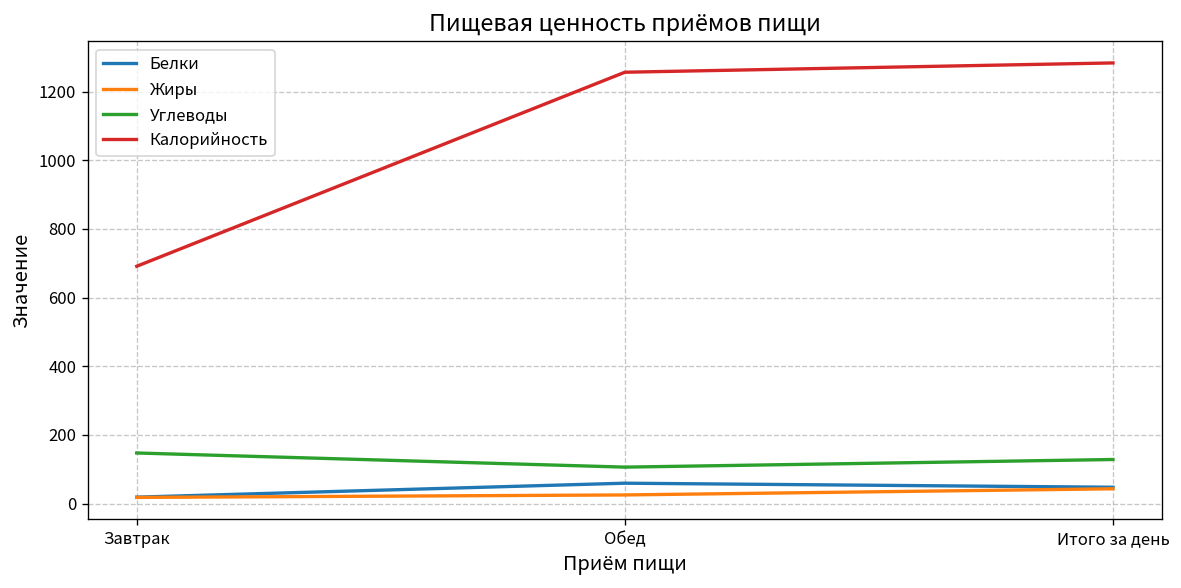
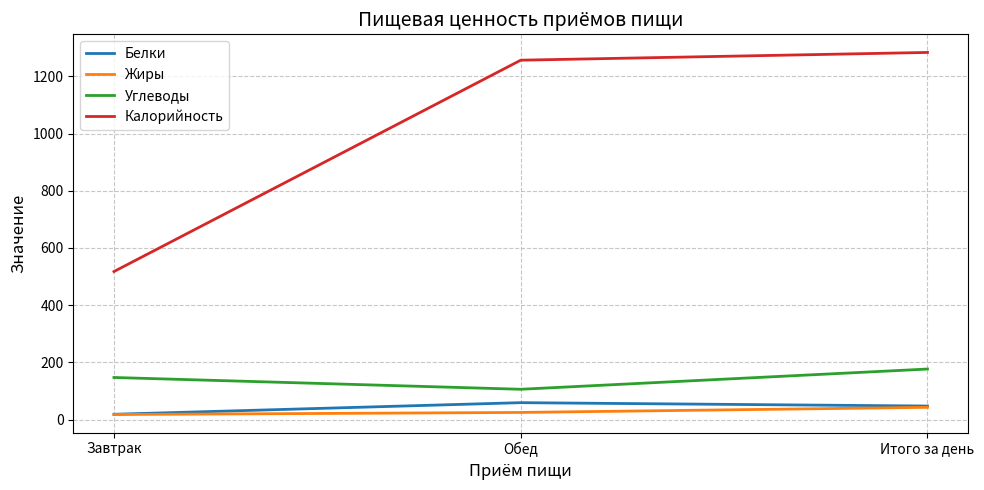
Калорийность, Завтрак: 690 -> 520
Углеводы, Итого за день: 130 -> 180
